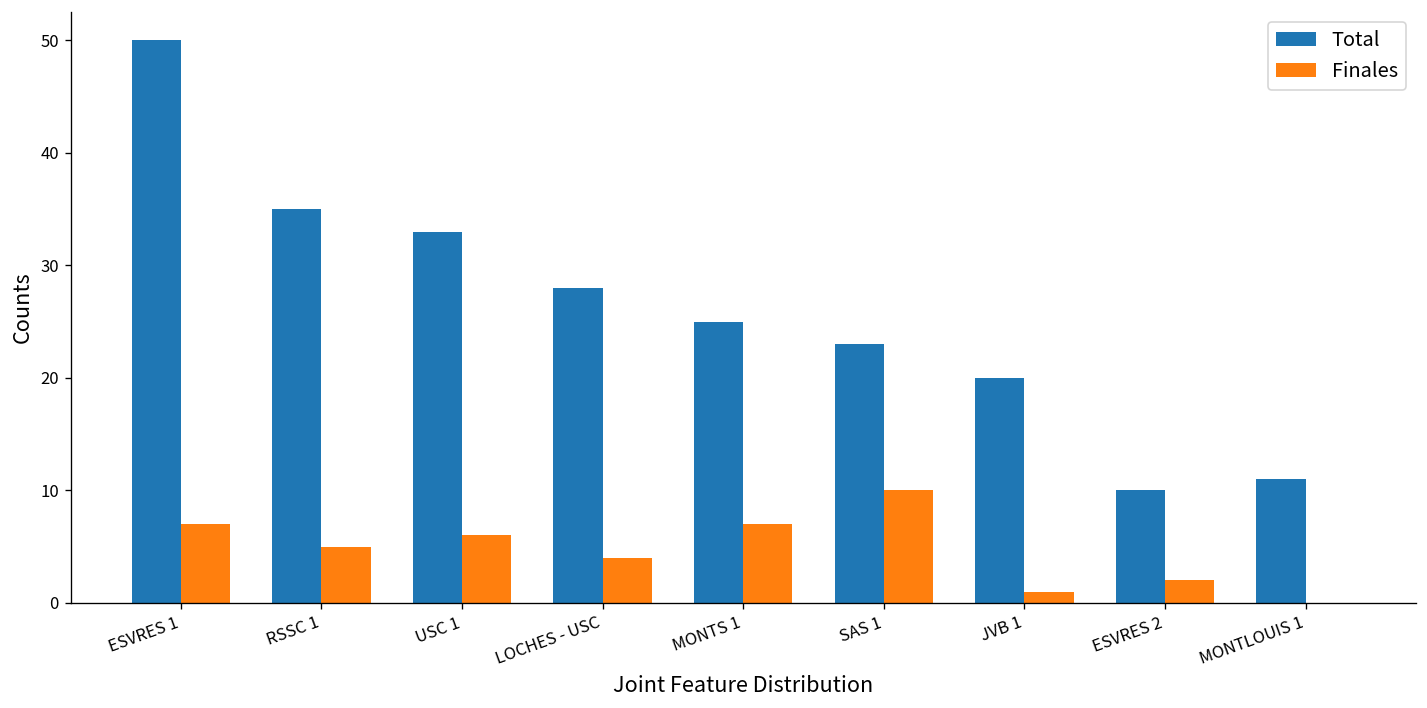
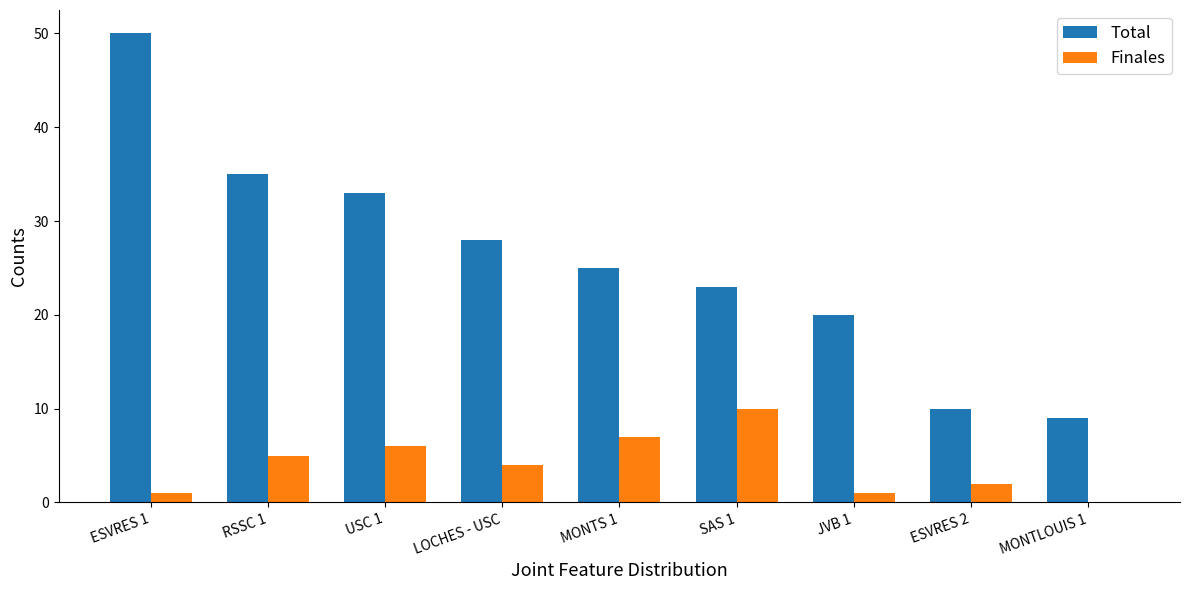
Finales, ESVRES 1: 7 -> 1
Total, MONTLOUIS 1: 11 -> 9
